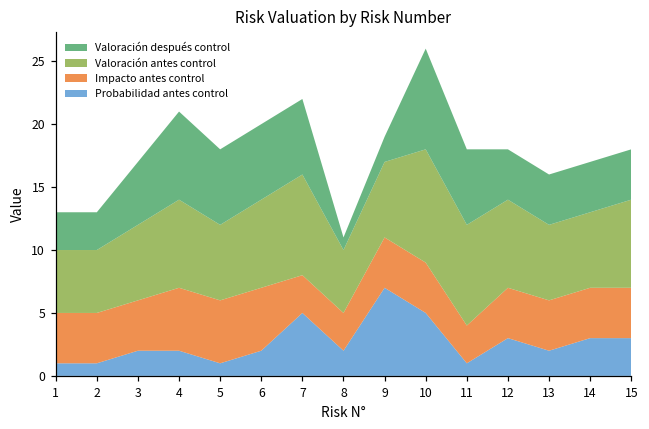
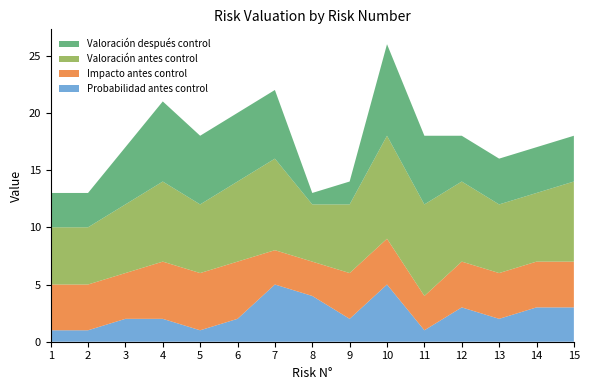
Probabilidad antes control, 8: 2 -> 4
Probabilidad antes control, 9: 7 -> 2
